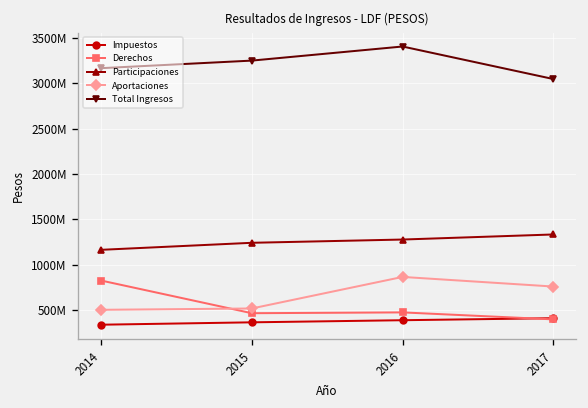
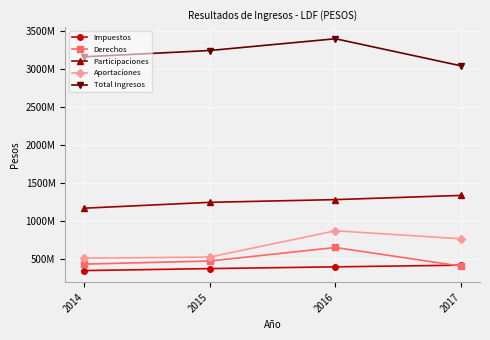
Derechos, 2014: 800000000 -> 400000000
Derechos, 2016: 500000000 -> 600000000
